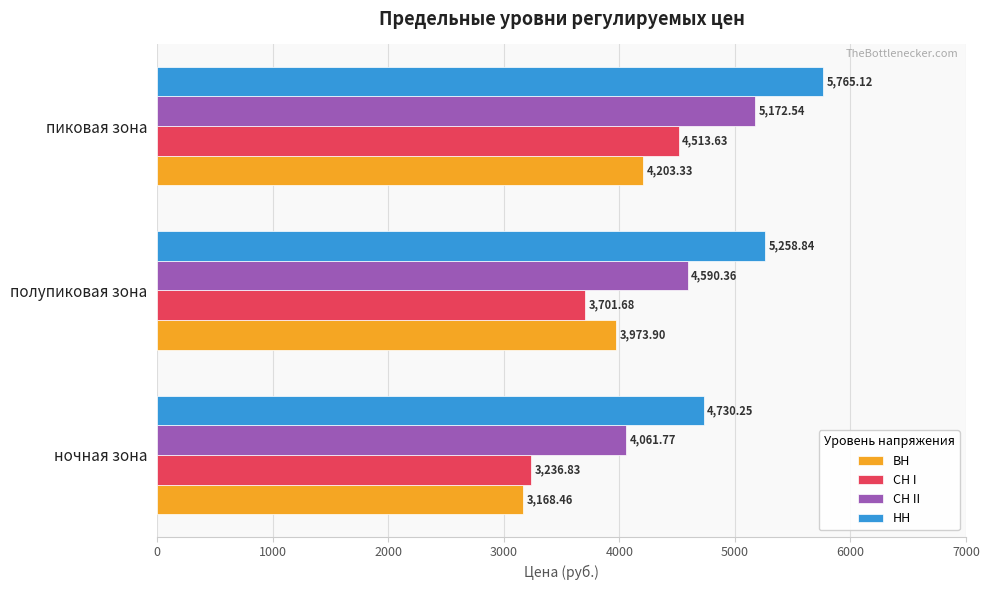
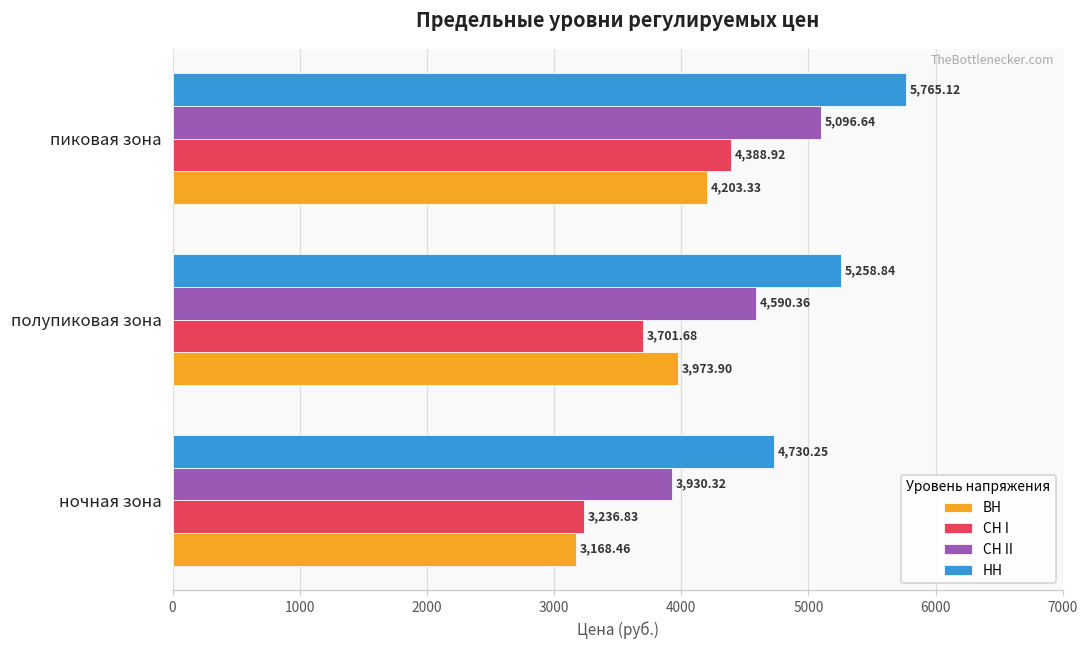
СН II, пиковая зона: 5,172.54 -> 5,096.64
СН I, пиковая зона: 4,513.63 -> 4,388.92
СН II, ночная зона: 4,061.77 -> 3,930.32
